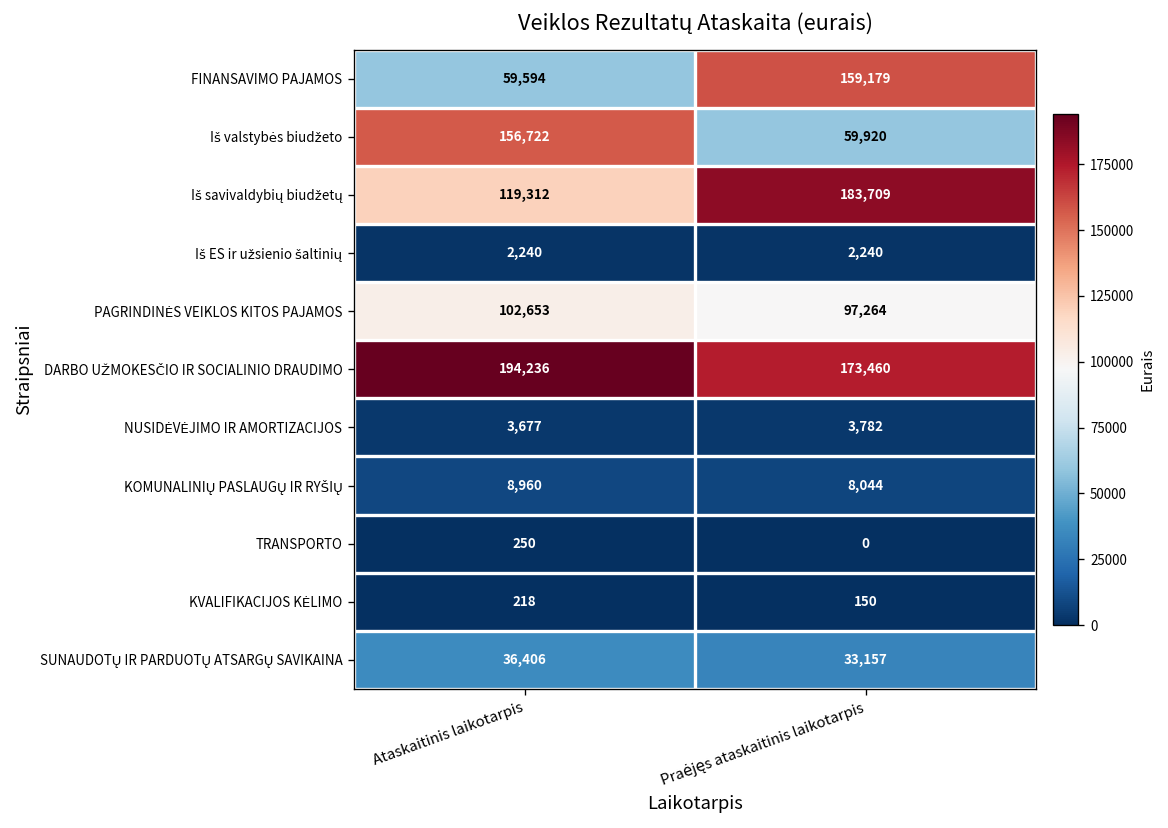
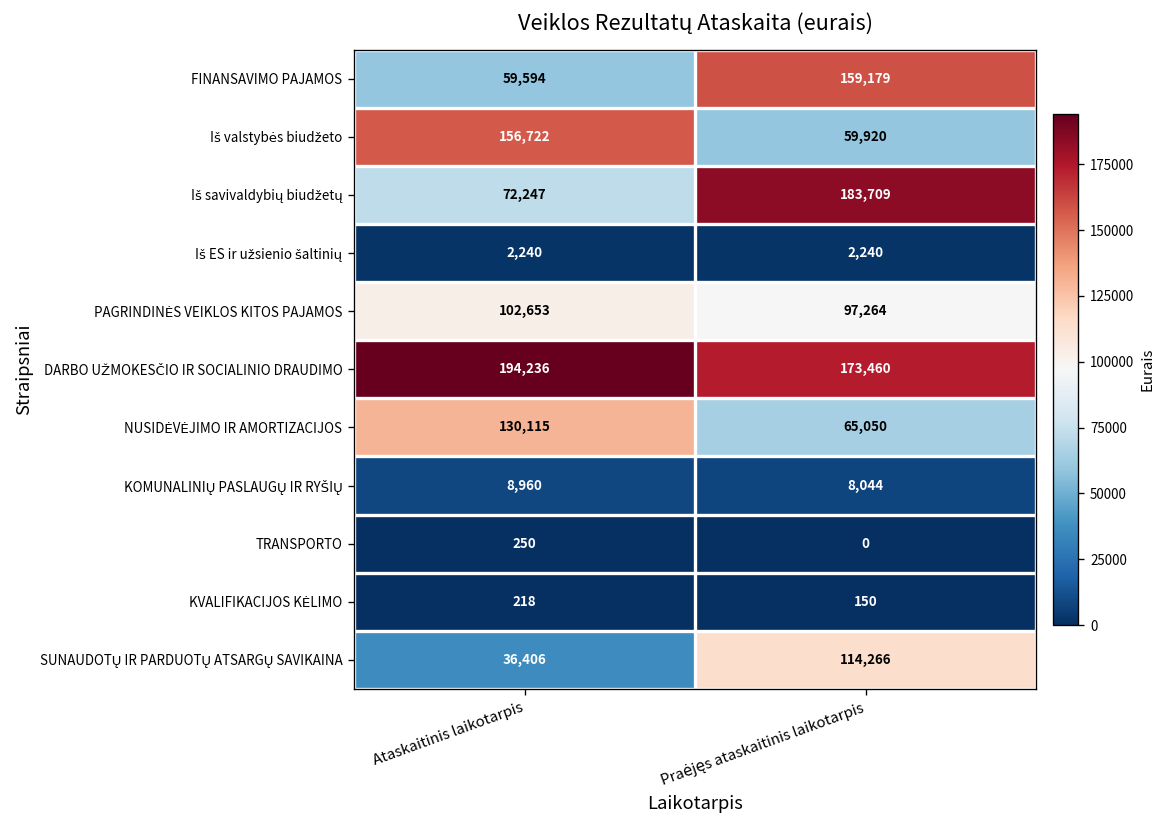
Iš savivaldybių biudžetų, Ataskaitinis laikotarpis: 119,312 -> 72,247
NUSIDĖVĖJIMO IR AMORTIZACIJOS, Ataskaitinis laikotarpis: 3,677 -> 130,115
NUSIDĖVĖJIMO IR AMORTIZACIJOS, Praėjęs ataskaitinis laikotarpis: 3,782 -> 65,050
SUNAUDOTŲ IR PARDUOTŲ ATSARGŲ SAVIKAINA, Praėjęs ataskaitinis laikotarpis: 33,157 -> 114,266
